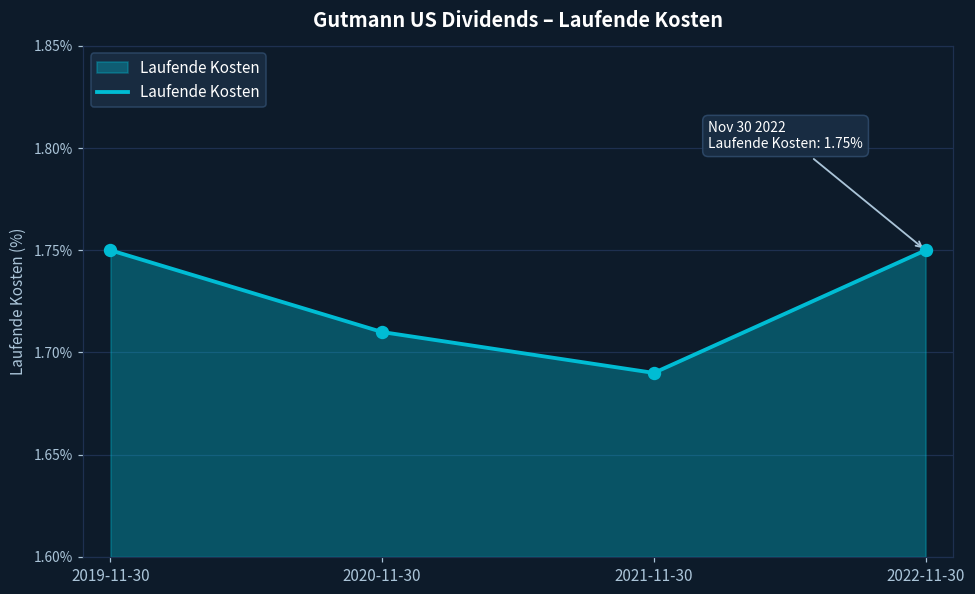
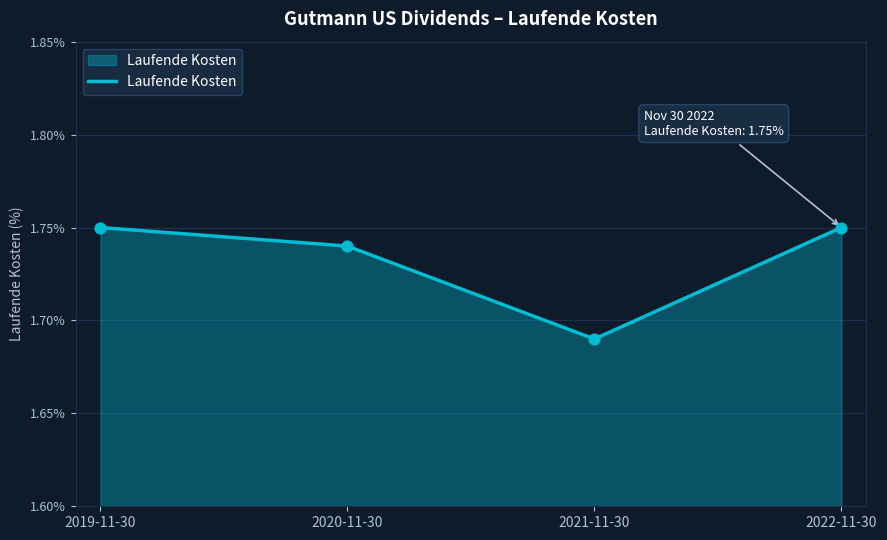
2020-11-30: 1.71% -> 1.74%
